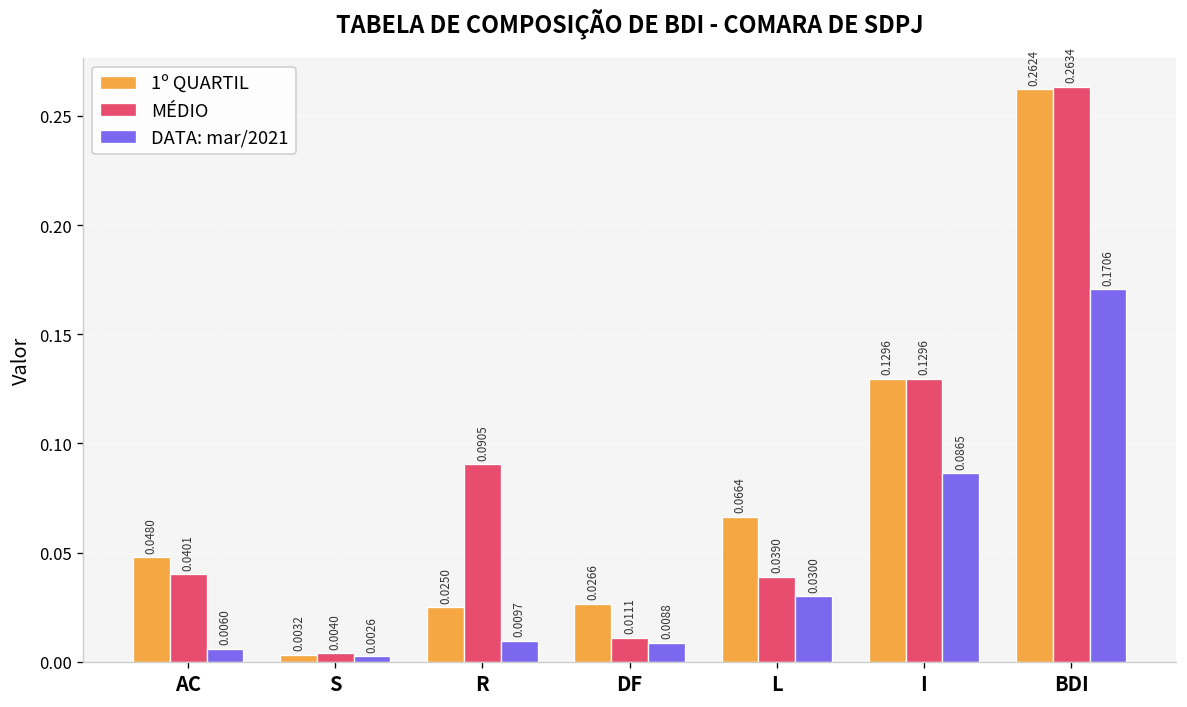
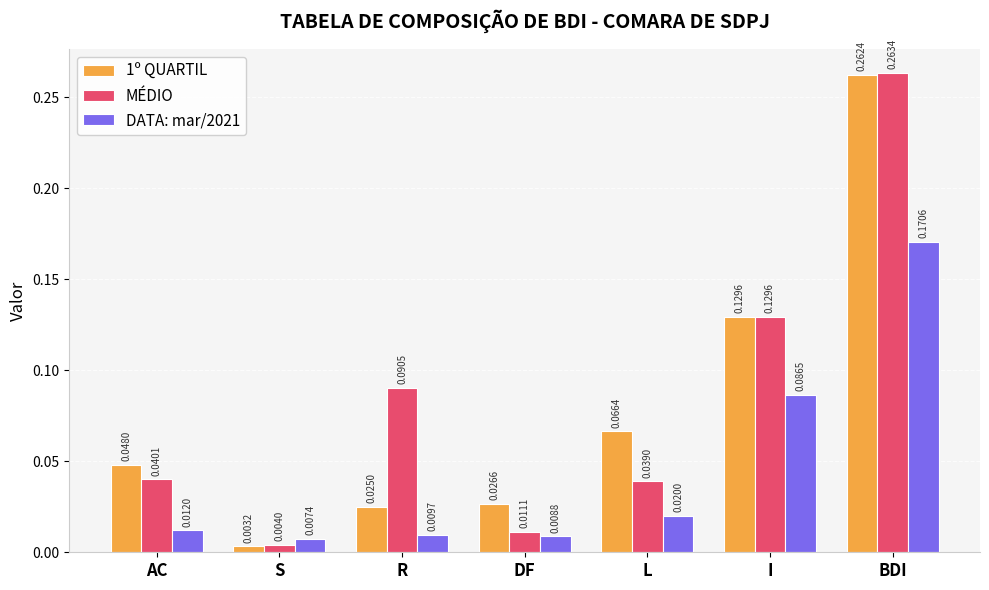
DATA: mar/2021, AC: 0.0060 -> 0.0120
DATA: mar/2021, S: 0.0026 -> 0.0074
DATA: mar/2021, L: 0.0300 -> 0.0200
